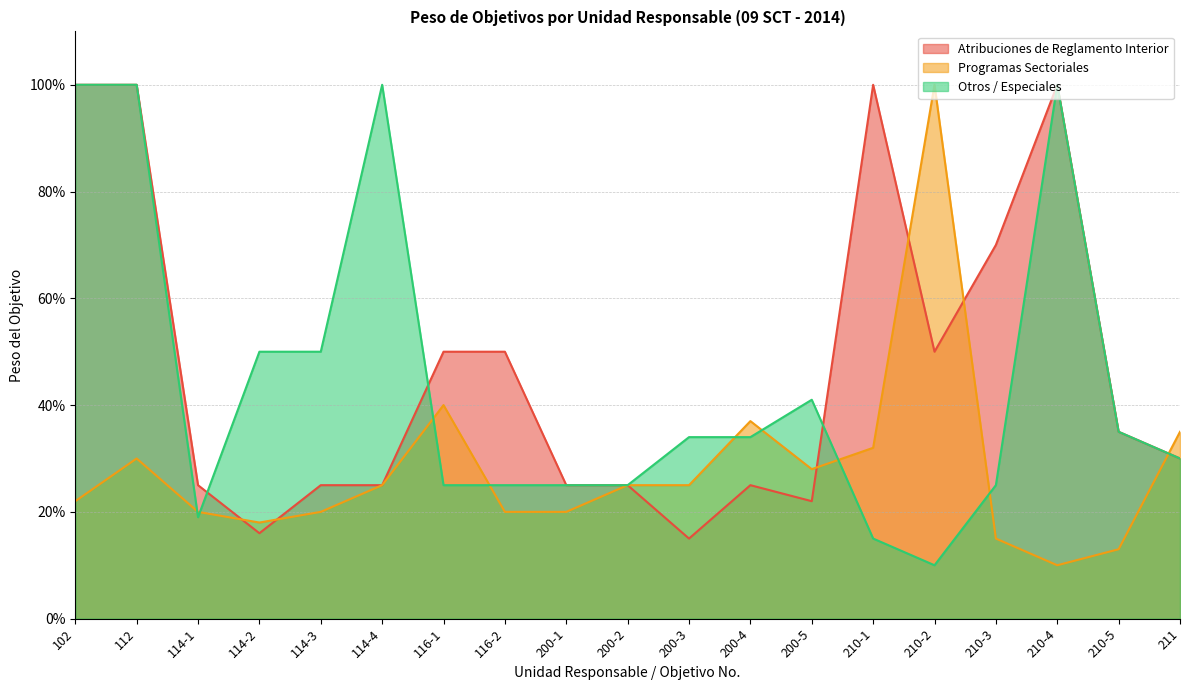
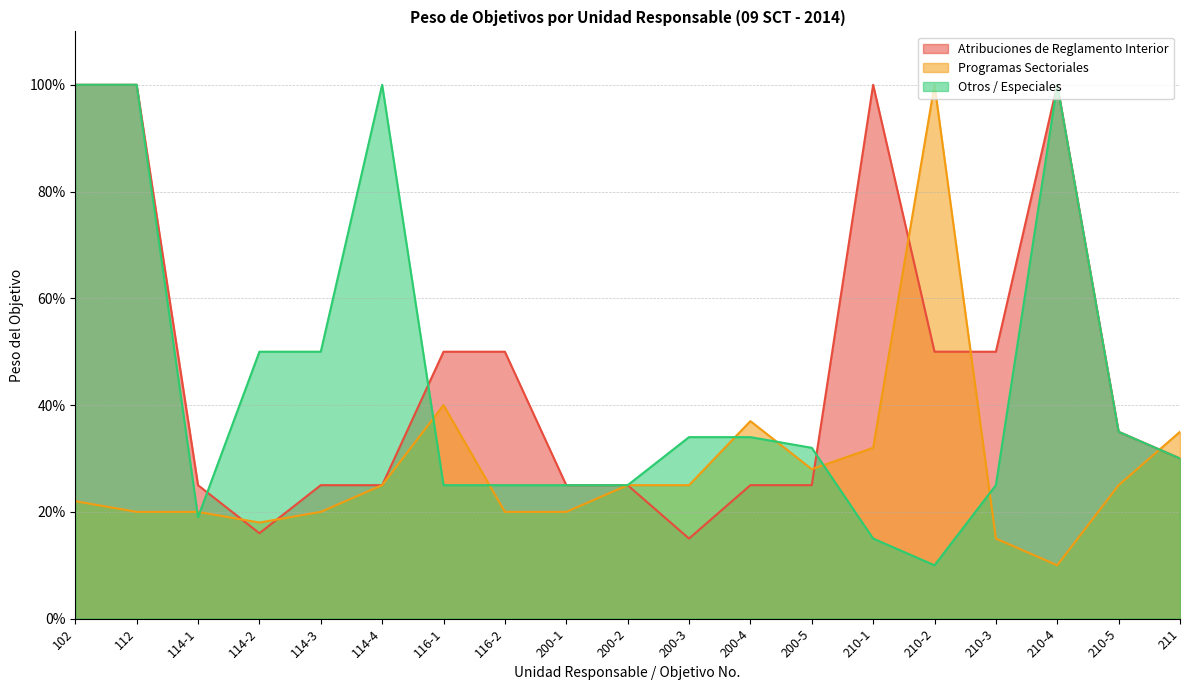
Programas Sectoriales, 112: 30% -> 20%
Atribuciones de Reglamento Interior, 200-5: 22% -> 25%
Otros / Especiales, 200-5: 41% -> 32%
Atribuciones de Reglamento Interior, 210-3: 70% -> 50%
Programas Sectoriales, 210-5: 13% -> 25%
